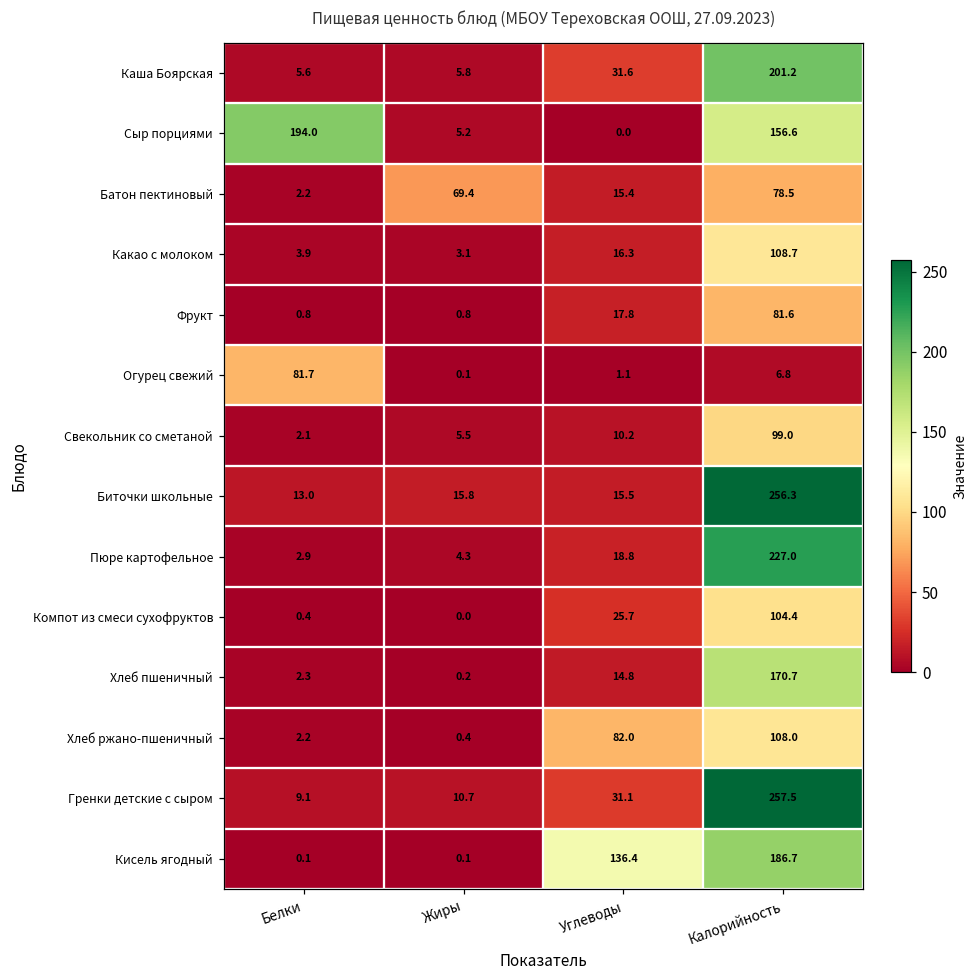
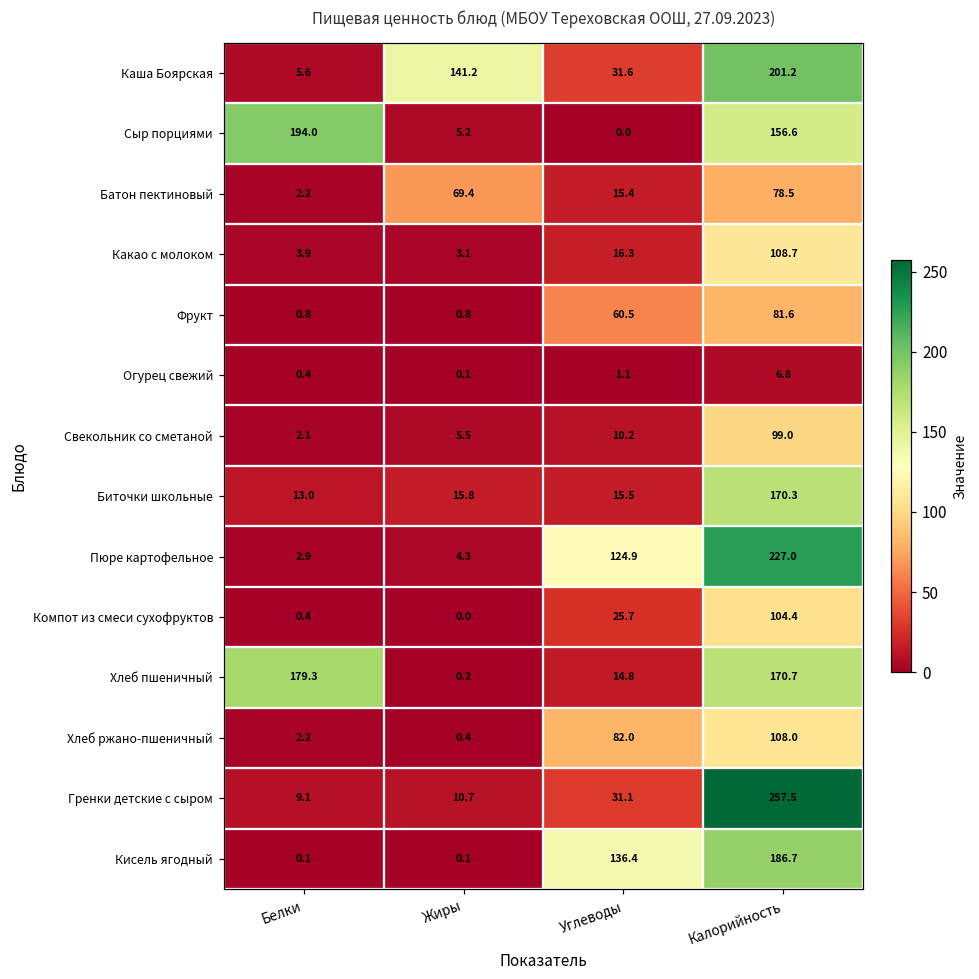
Каша Боярская, Жиры: 5.8 -> 141.2
Фрукт, Углеводы: 17.8 -> 60.5
Огурец свежий, Белки: 81.7 -> 0.4
Биточки школьные, Калорийность: 256.3 -> 170.3
Пюре картофельное, Углеводы: 18.8 -> 124.9
Хлеб пшеничный, Белки: 2.3 -> 179.3
